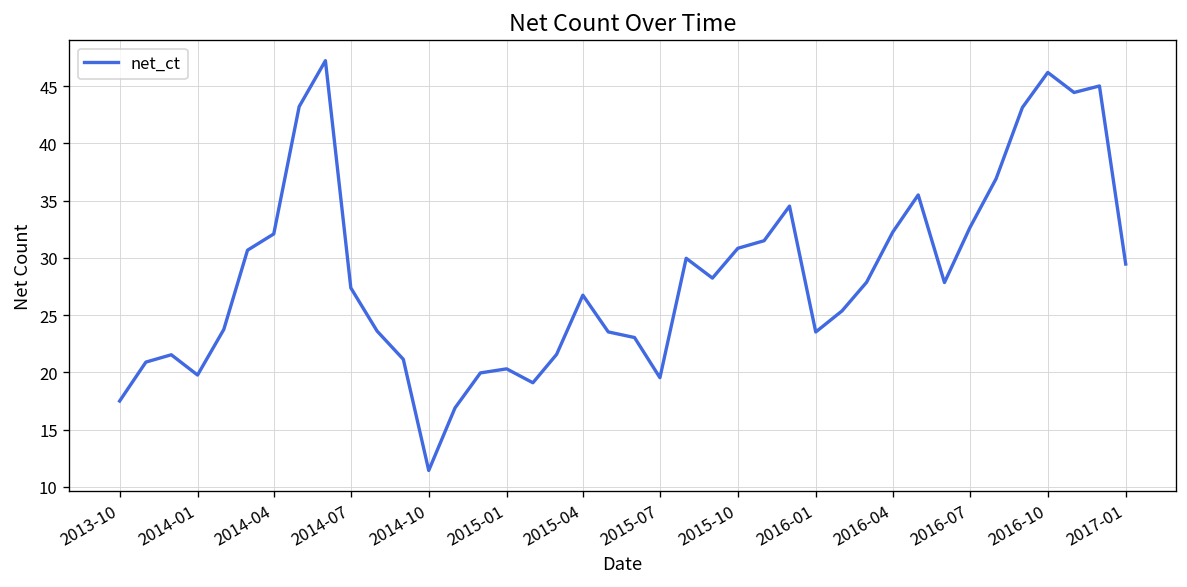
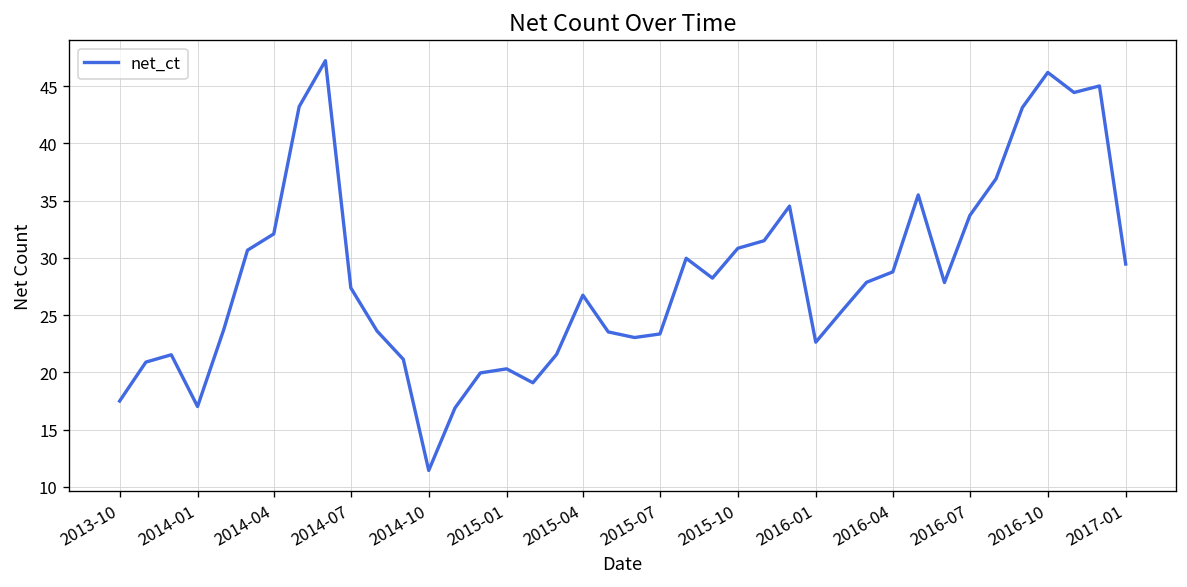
2014-01: 20 -> 17
2015-07: 20 -> 23
2016-01: 24 -> 23
2016-04: 32 -> 29
2016-07: 33 -> 34
